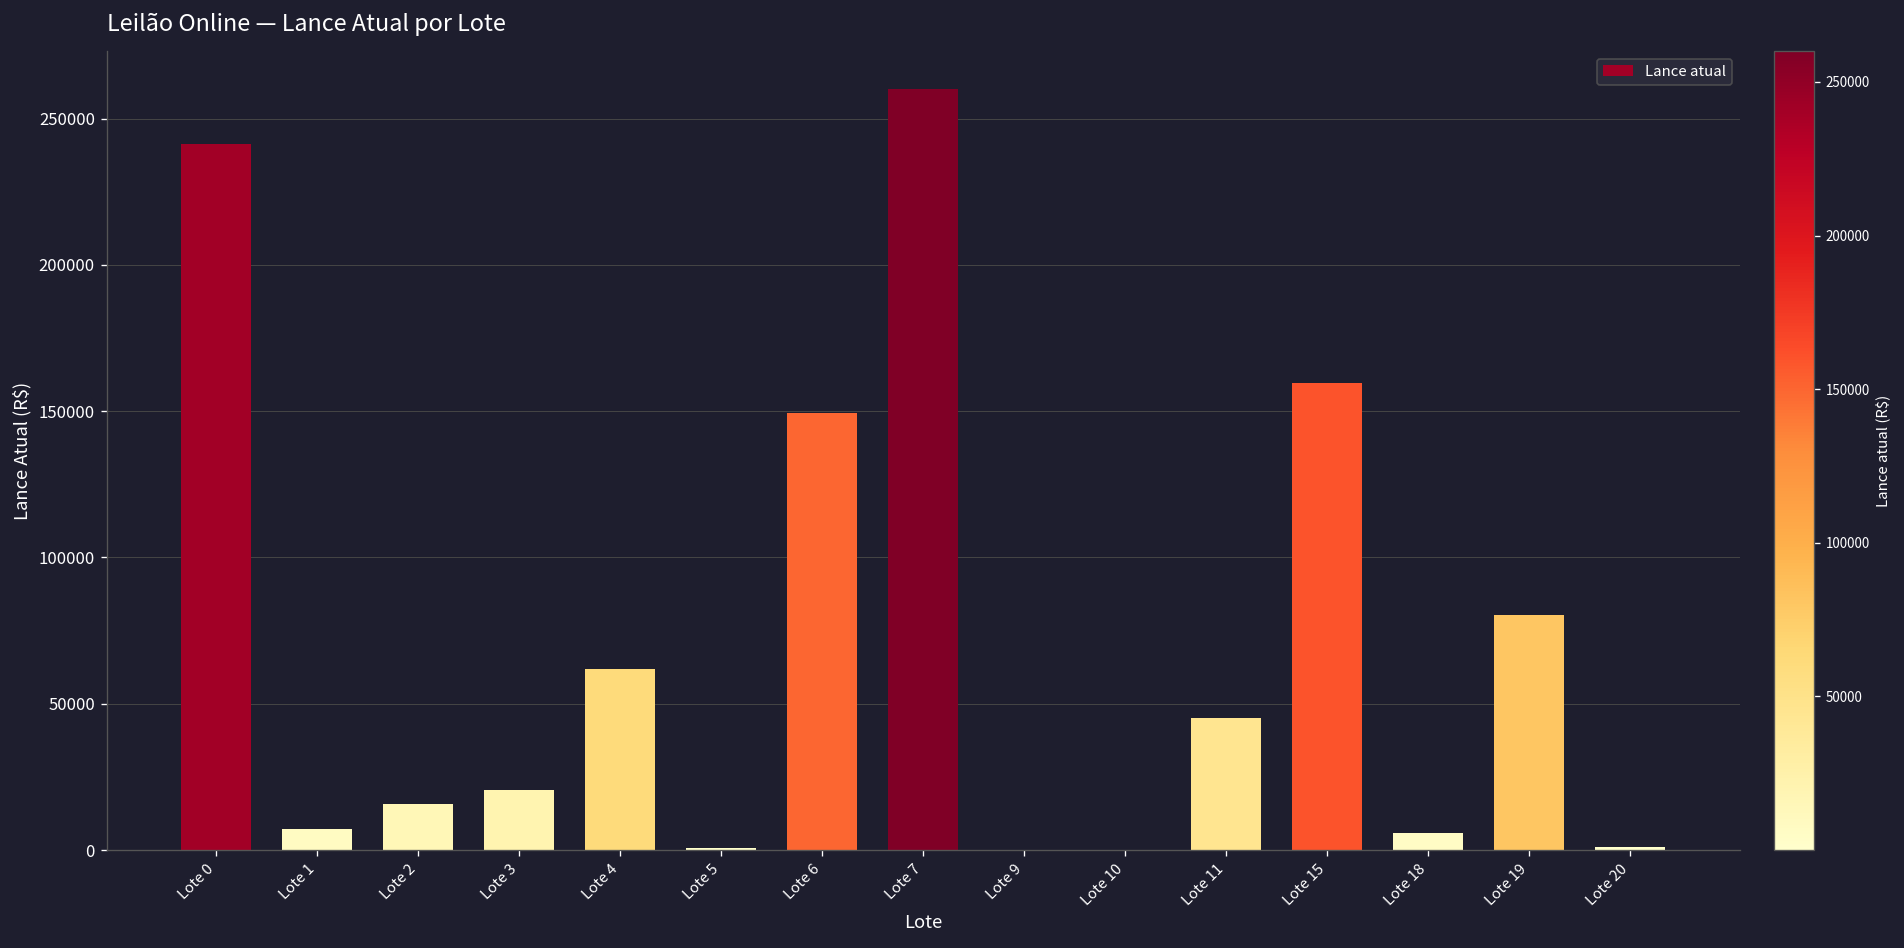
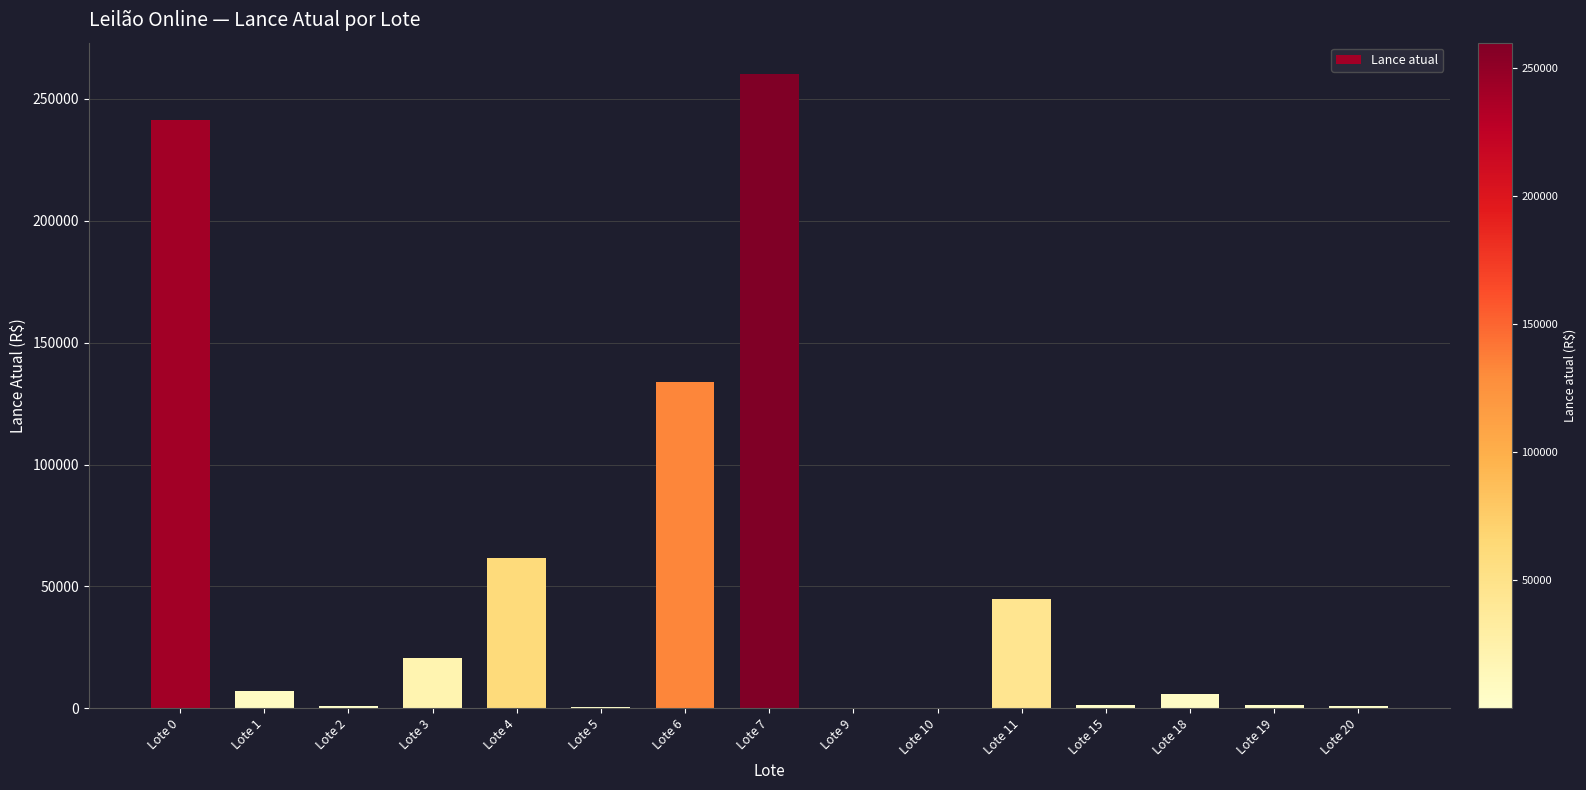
Lote 2: 16000 -> 1000
Lote 6: 150000 -> 134000
Lote 15: 160000 -> 2000
Lote 19: 80000 -> 1000
